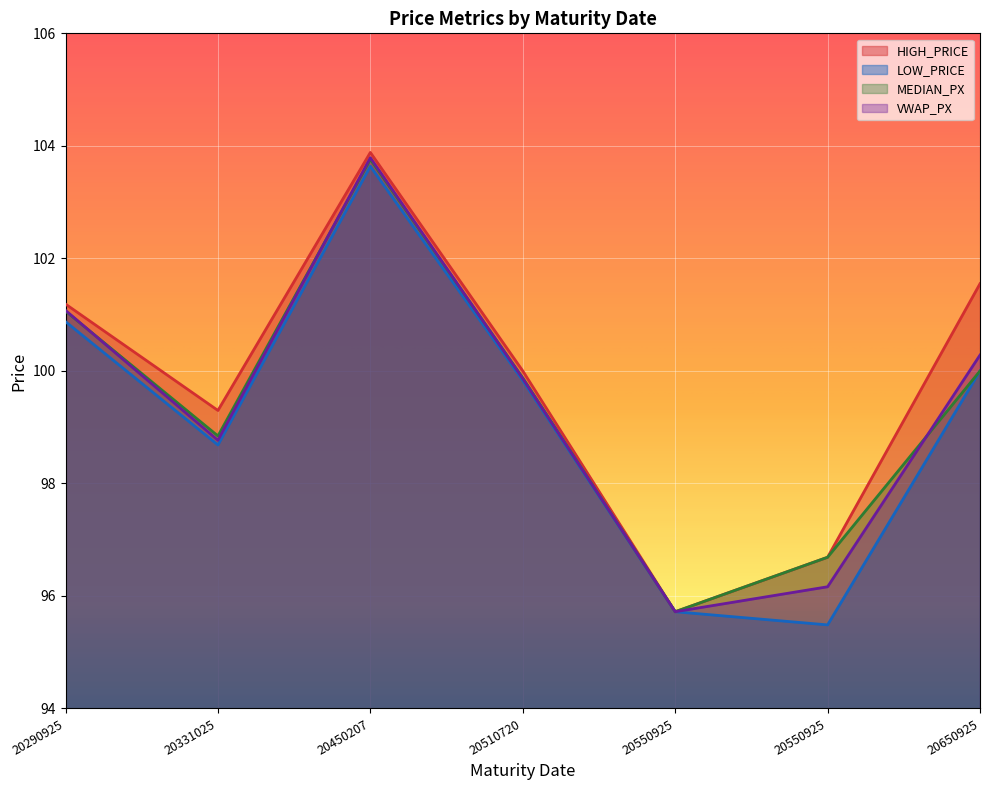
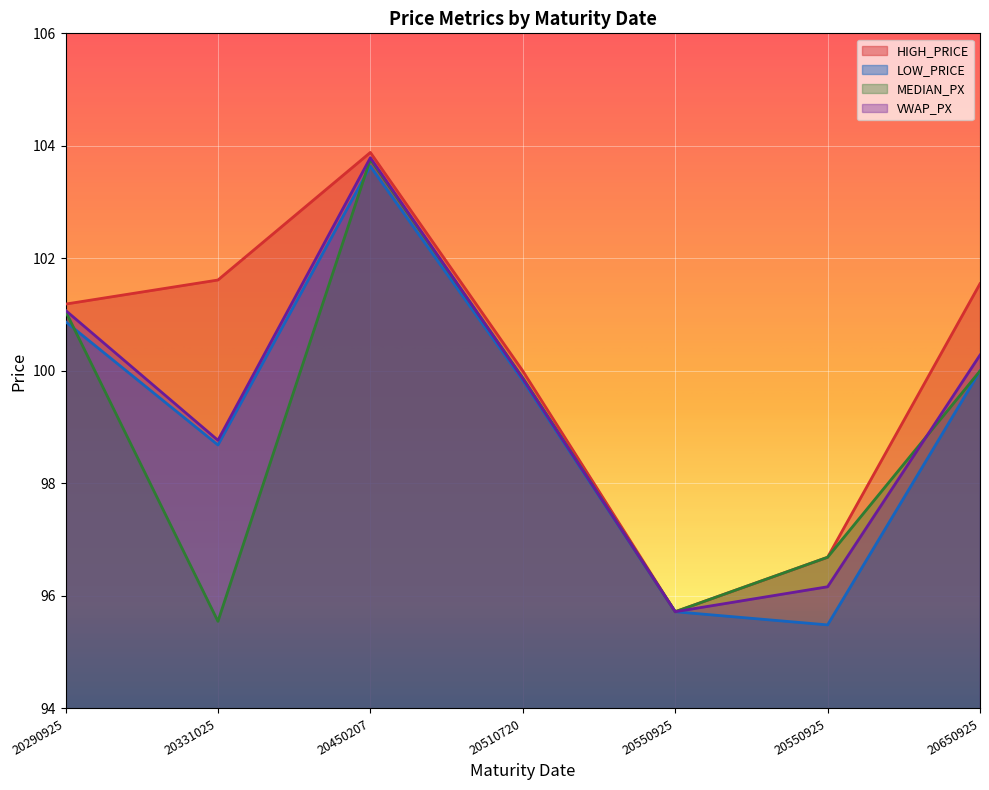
HIGH_PRICE, 20331025: 99.3 -> 101.6
MEDIAN_PX, 20331025: 98.8 -> 95.5
